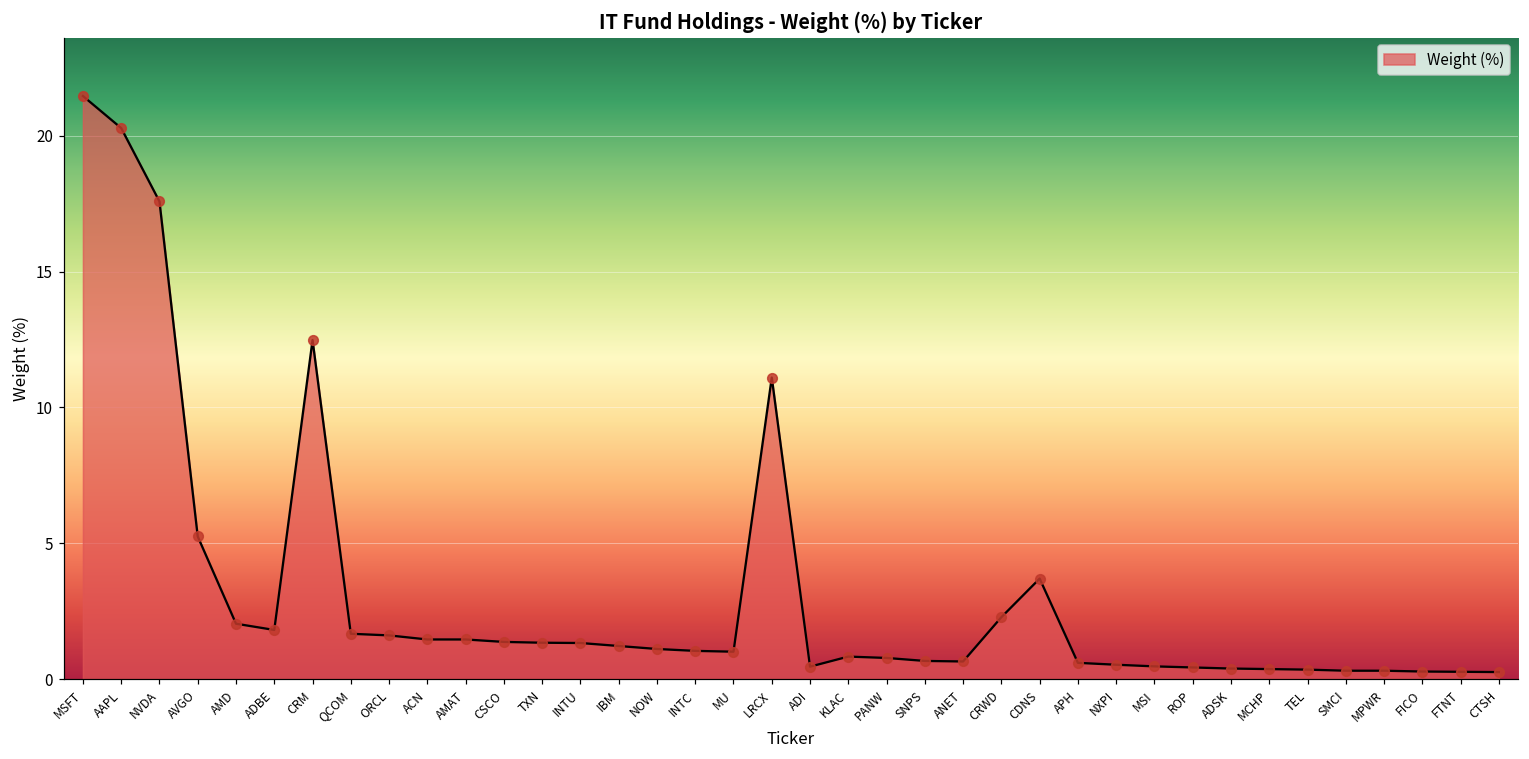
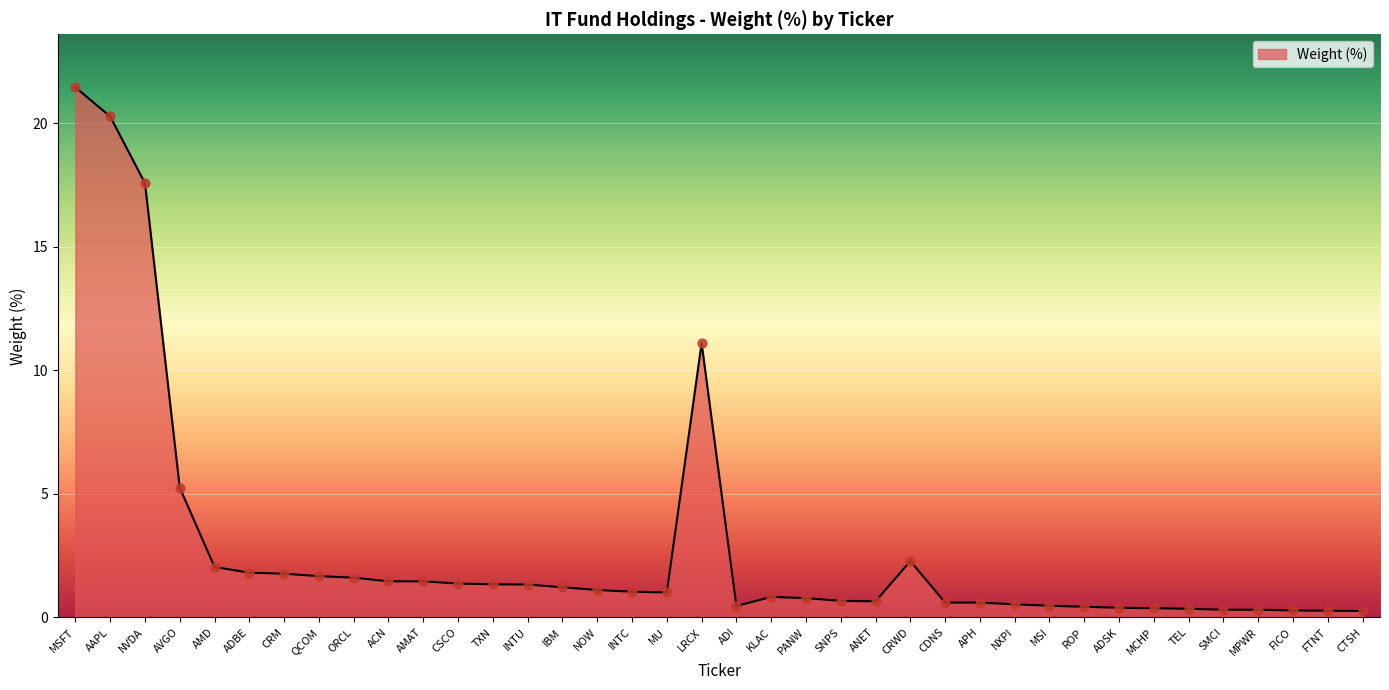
CRM: 12.5 -> 1.8
CDNS: 3.7 -> 0.6
